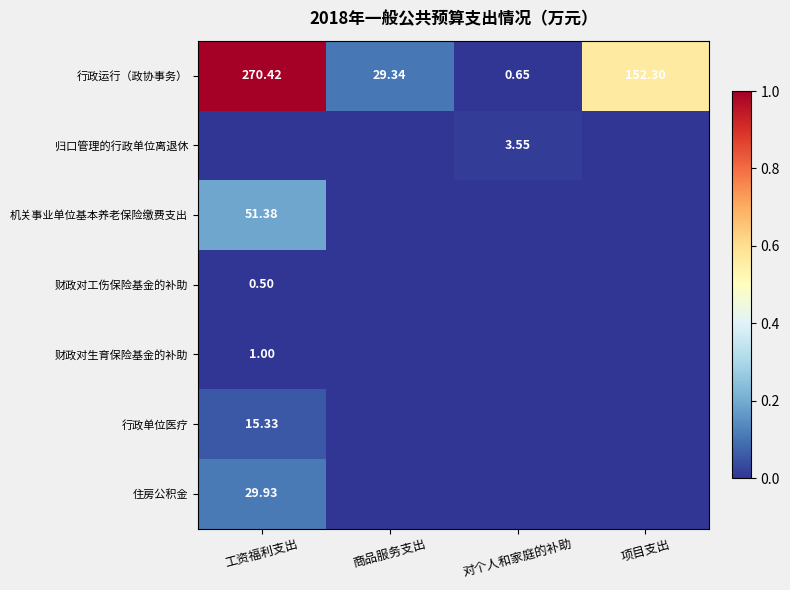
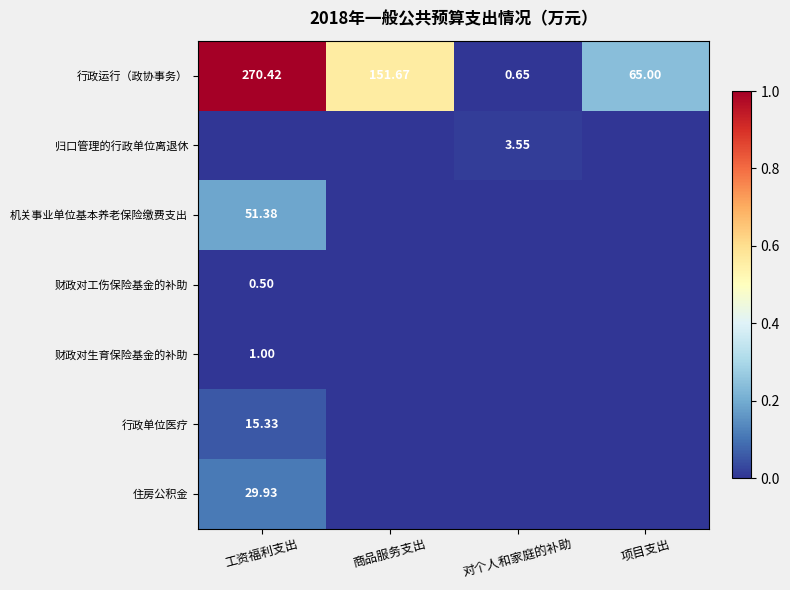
行政运行（政协事务）, 商品服务支出: 29.34 -> 151.67
行政运行（政协事务）, 项目支出: 152.30 -> 65.00
